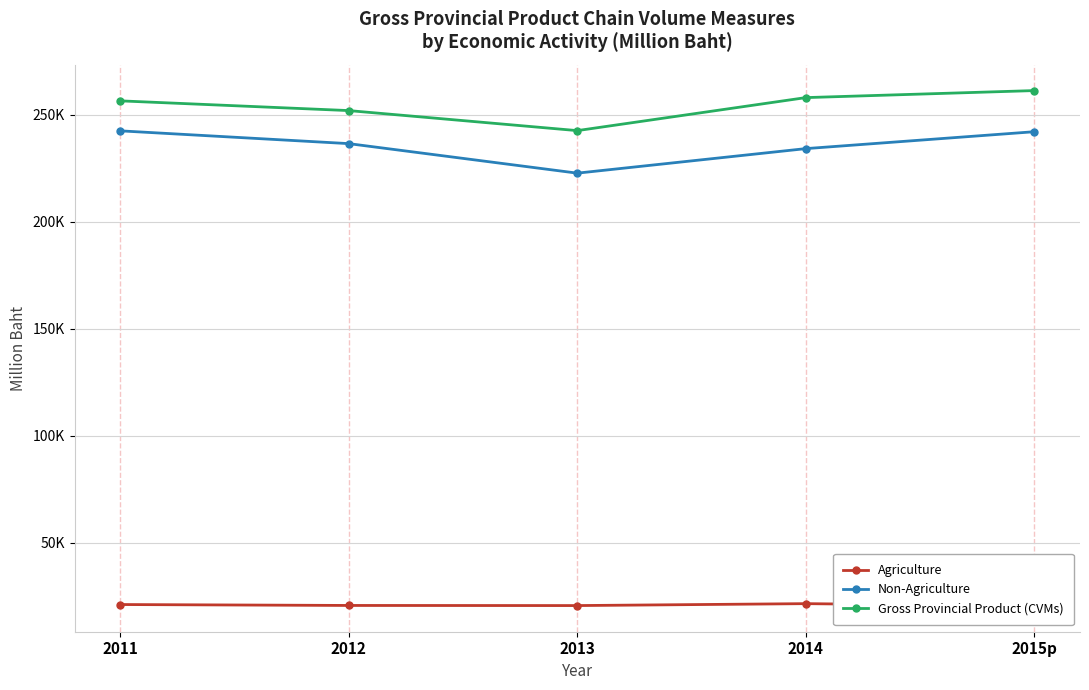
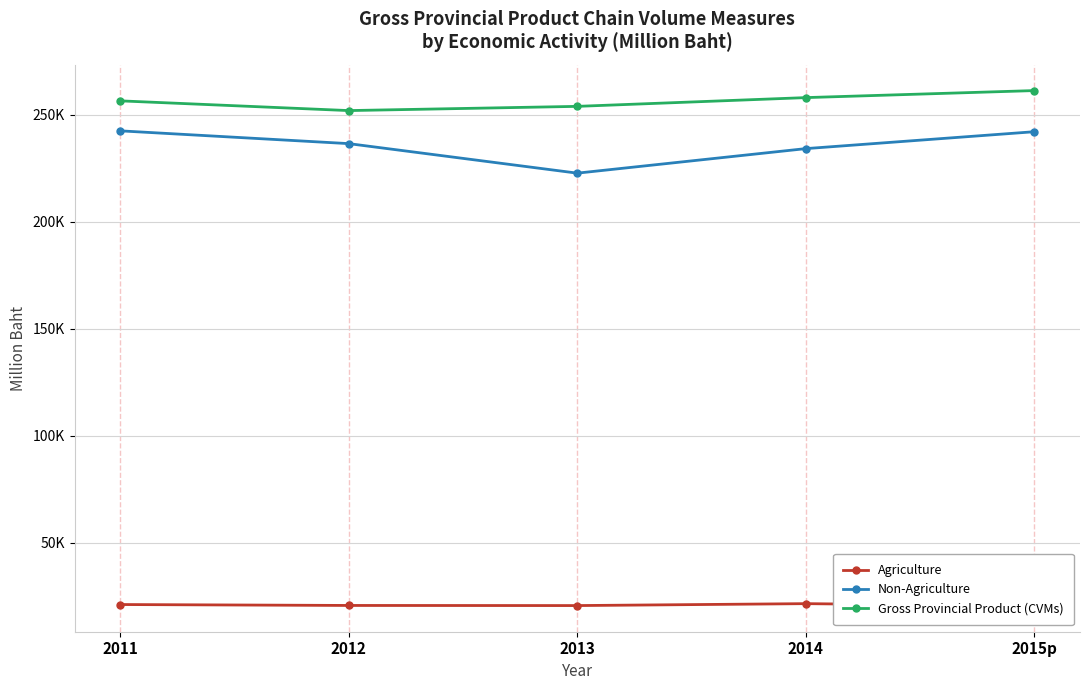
Gross Provincial Product (CVMs), 2013: 243000 -> 254000
